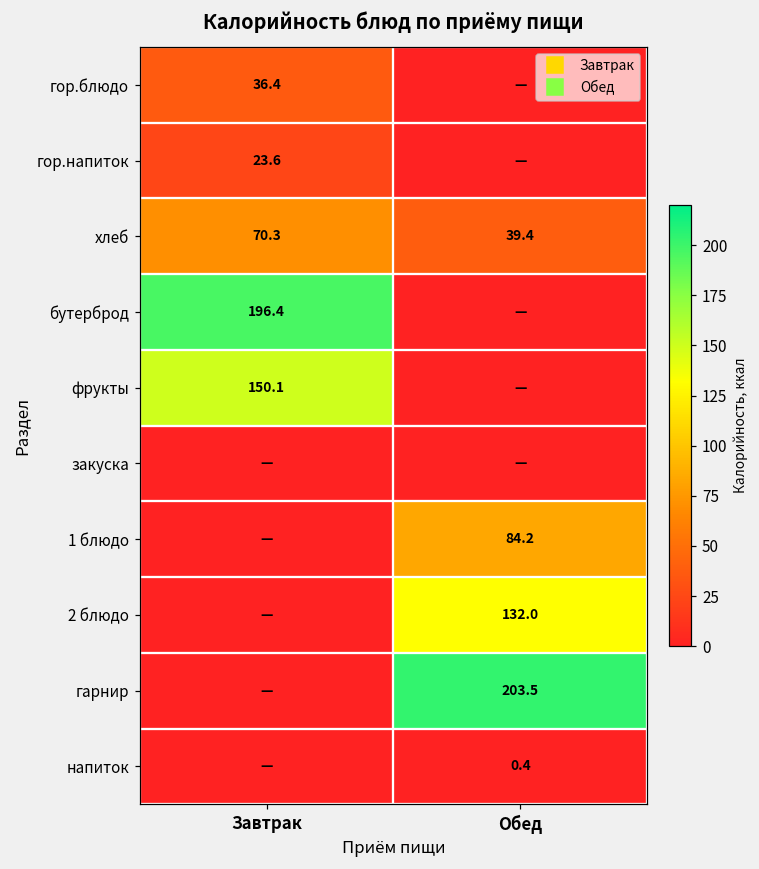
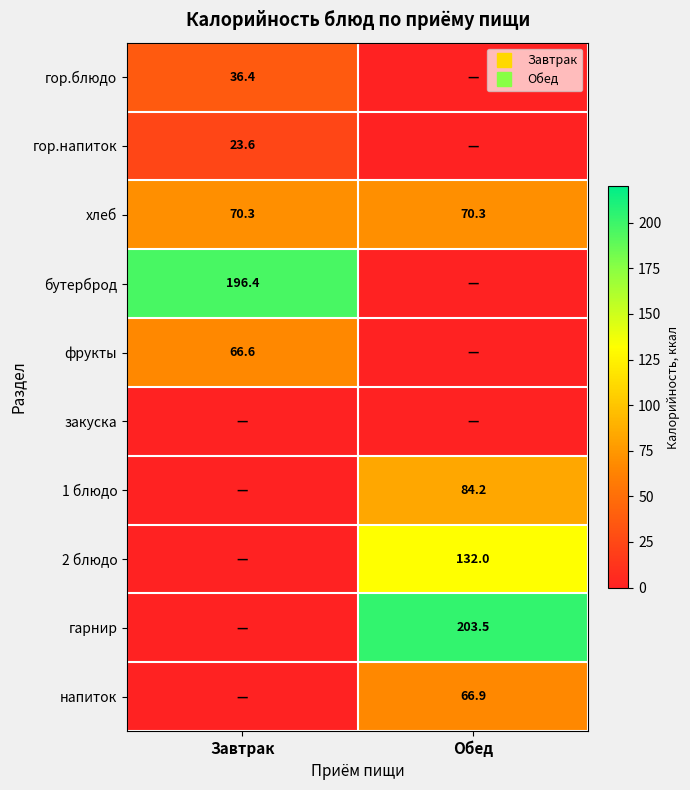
хлеб, Обед: 39.4 -> 70.3
фрукты, Завтрак: 150.1 -> 66.6
напиток, Обед: 0.4 -> 66.9
